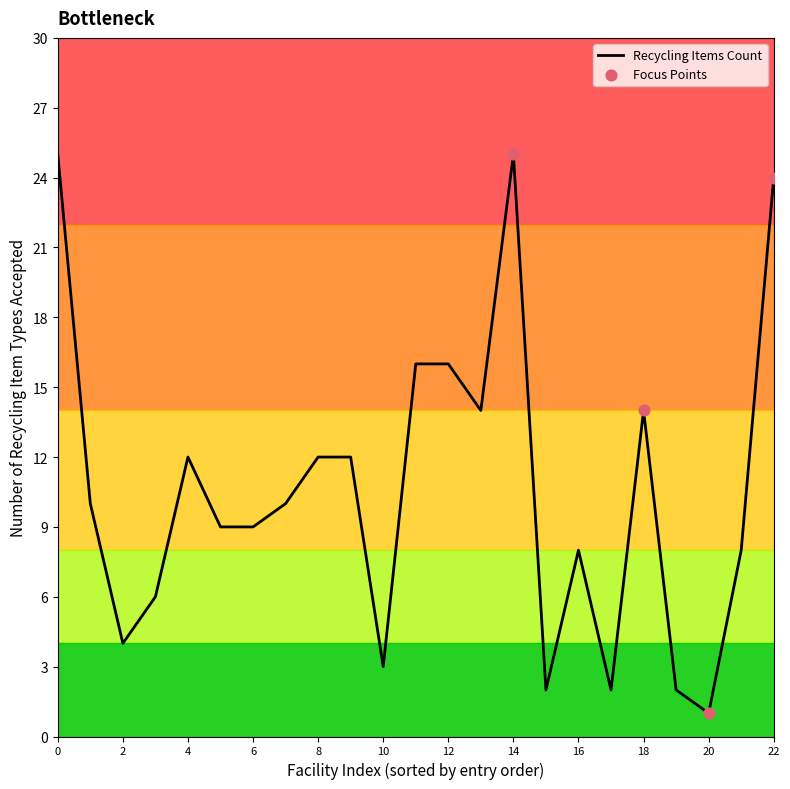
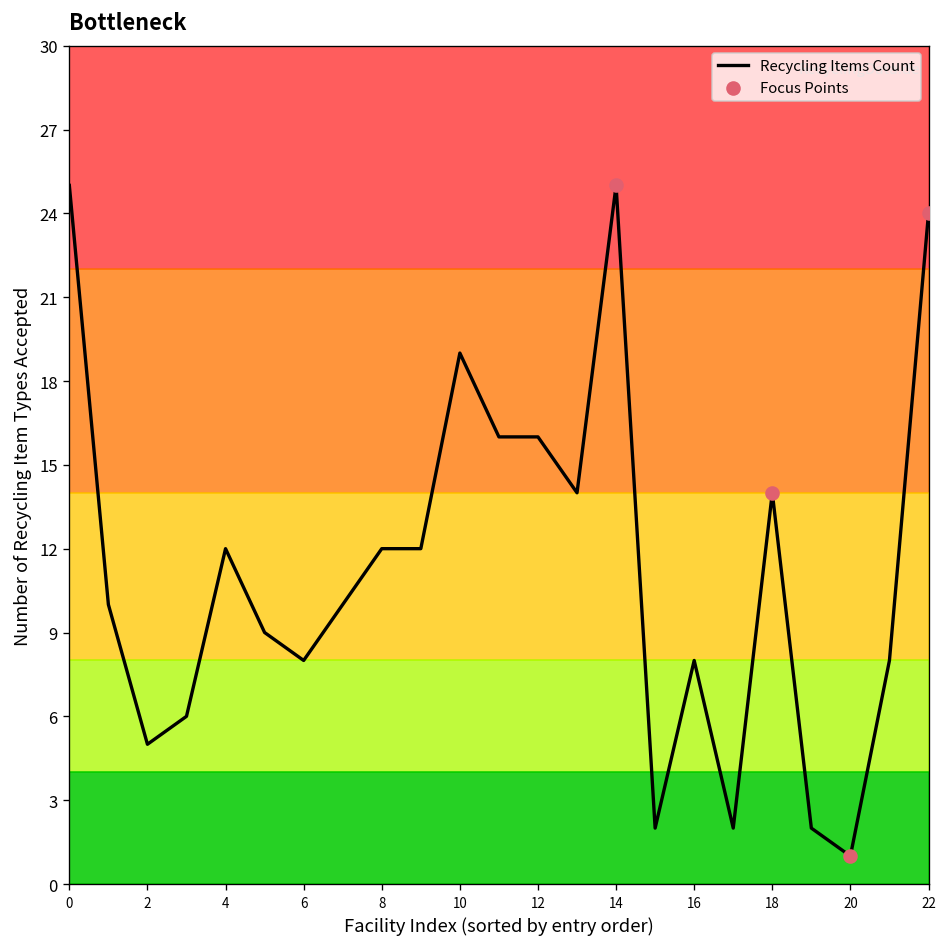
Recycling Items Count, 2: 4 -> 5
Recycling Items Count, 6: 9 -> 8
Recycling Items Count, 10: 3 -> 19
